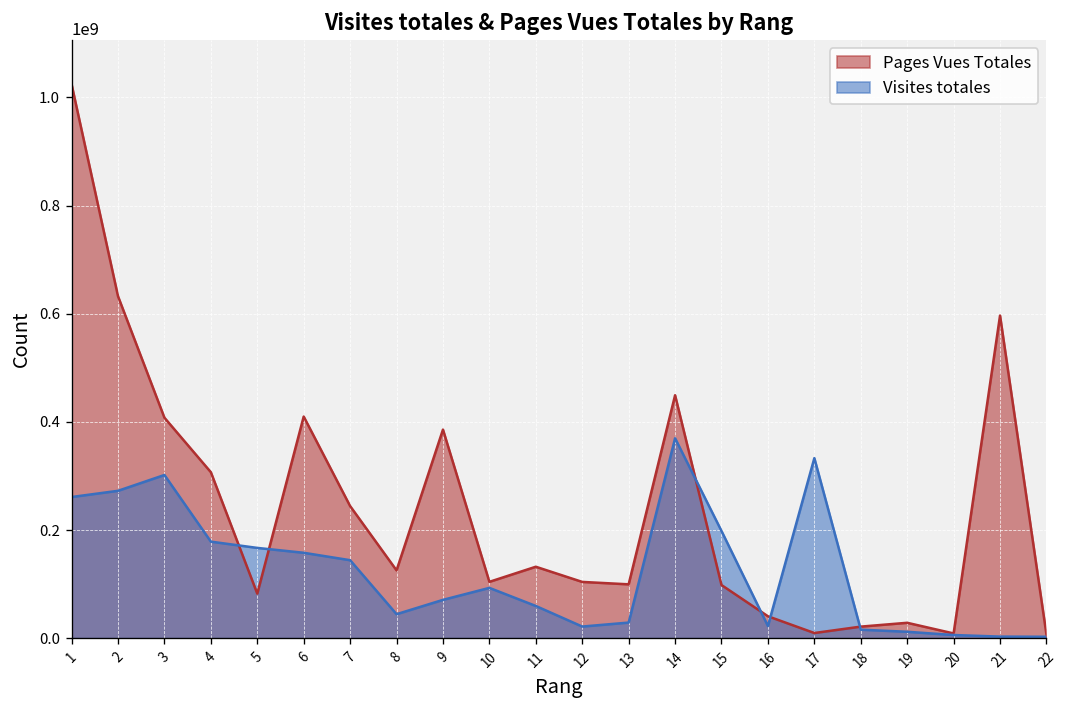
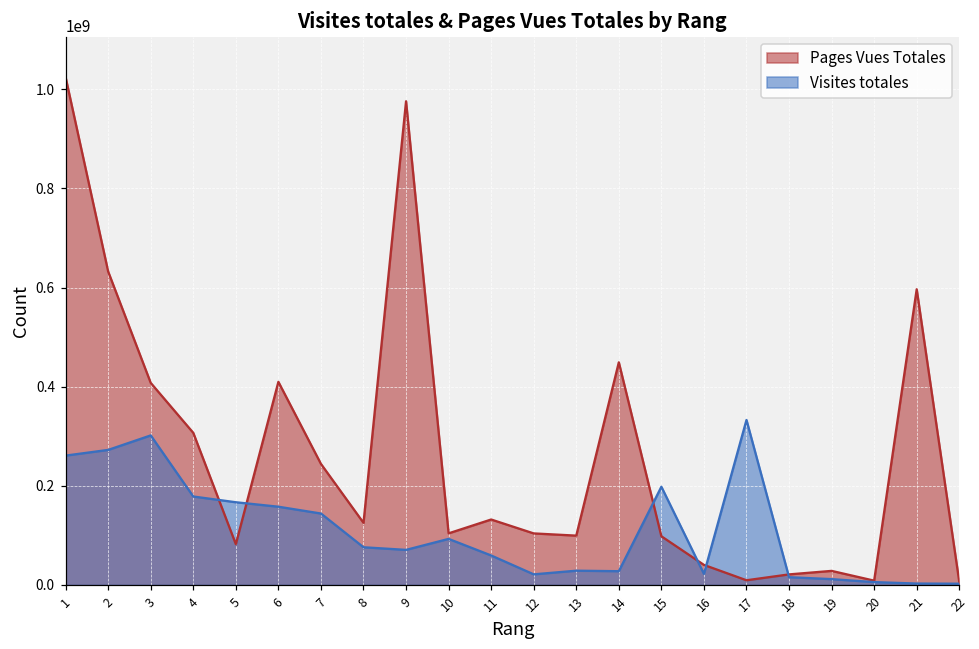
Visites totales, 8: 40000000 -> 80000000
Pages Vues Totales, 9: 390000000 -> 980000000
Visites totales, 14: 370000000 -> 30000000
